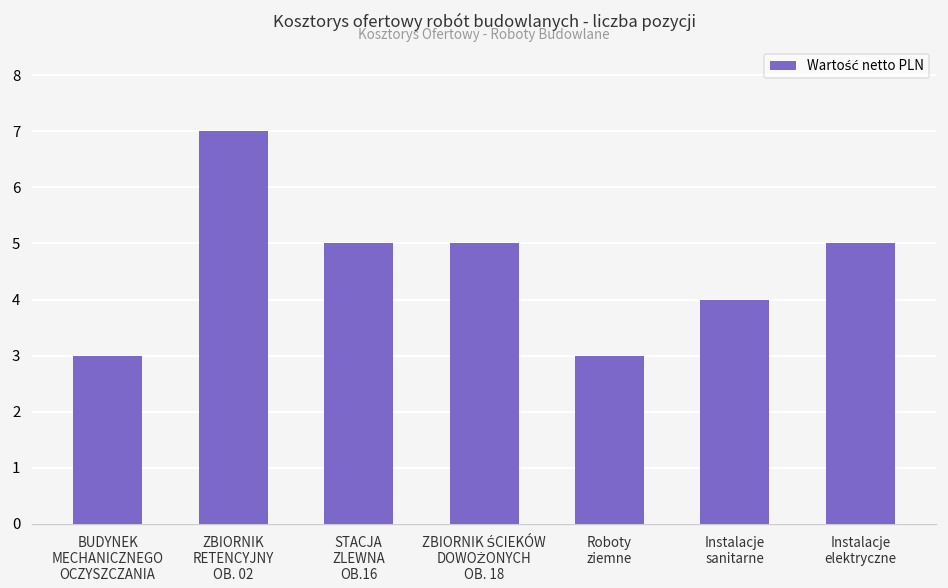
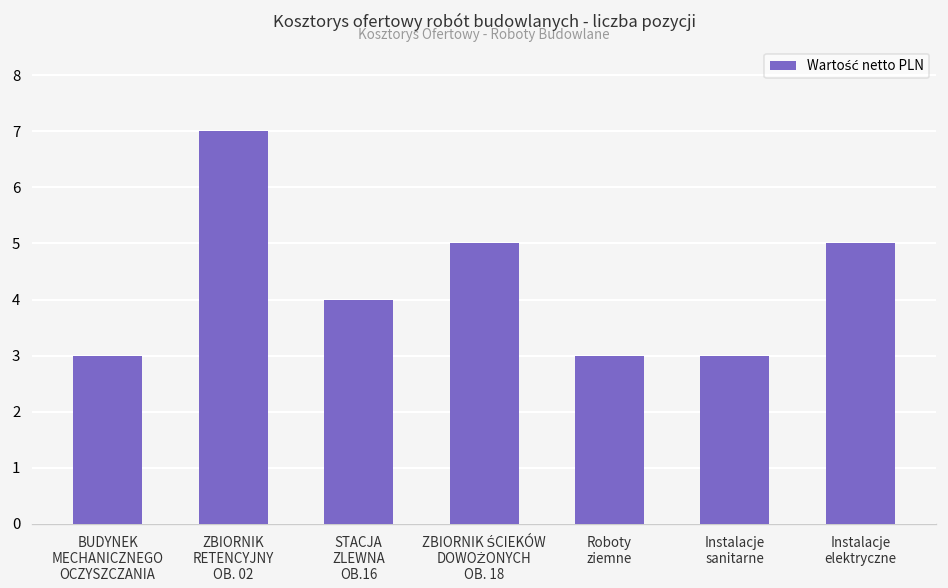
STACJA ZLEWNA OB.16: 5 -> 4
Instalacje sanitarne: 4 -> 3
